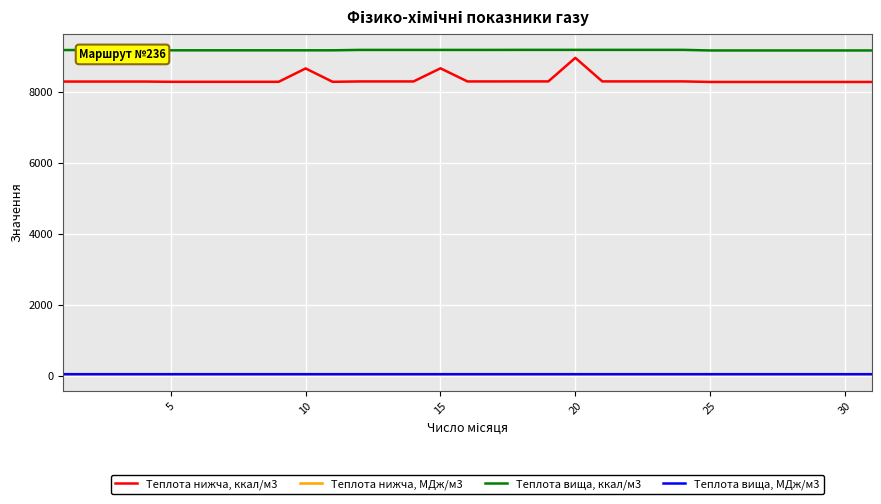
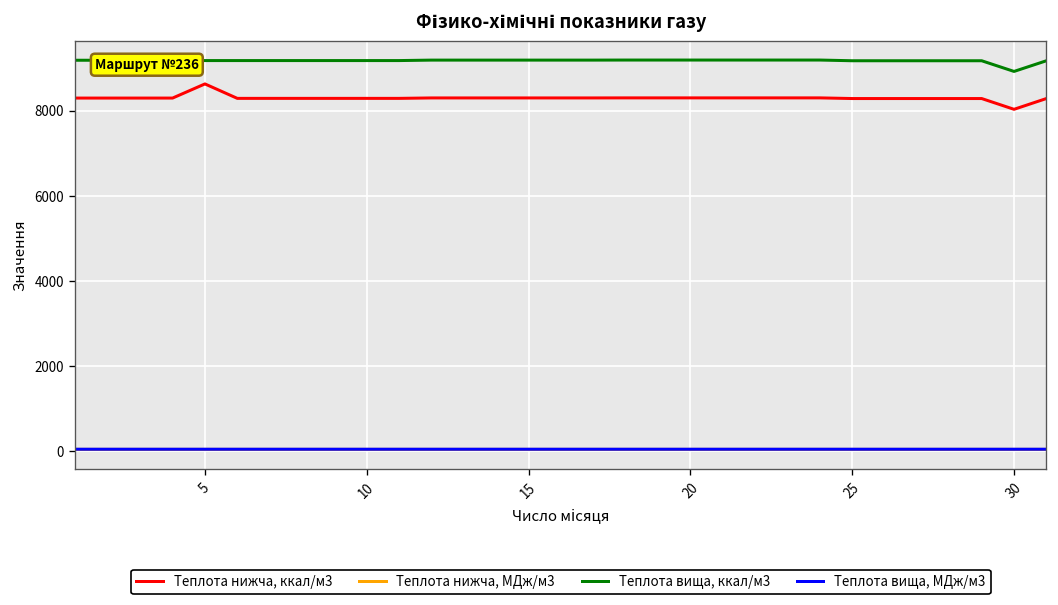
Теплота нижча, ккал/м3, 5: 8300 -> 8600
Теплота нижча, ккал/м3, 10: 8700 -> 8300
Теплота нижча, ккал/м3, 15: 8700 -> 8300
Теплота нижча, ккал/м3, 20: 9000 -> 8300
Теплота нижча, ккал/м3, 30: 8300 -> 8000
Теплота вища, ккал/м3, 30: 9200 -> 8900
